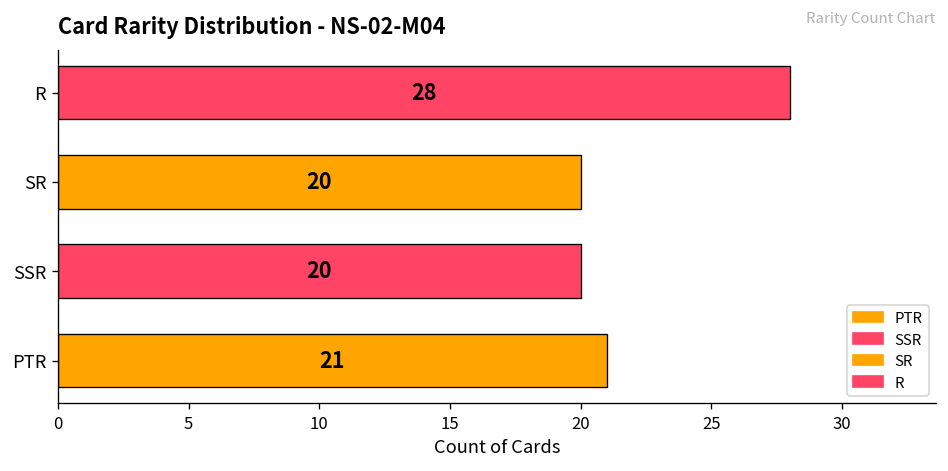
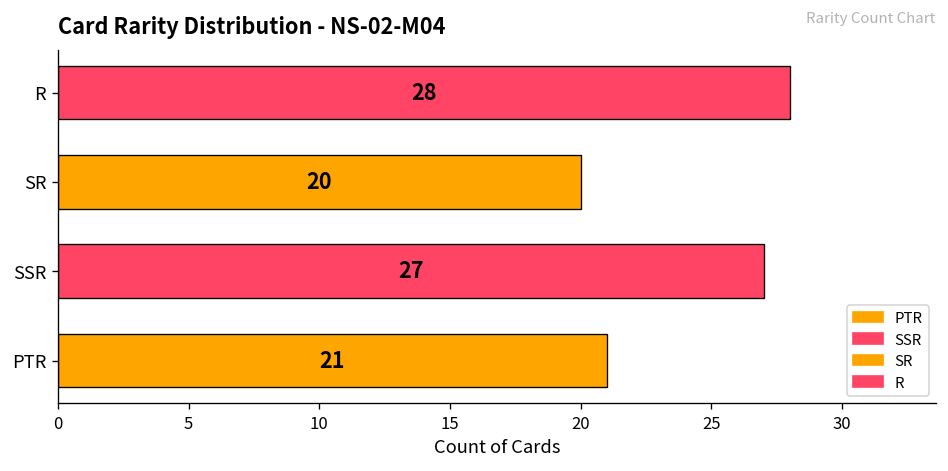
SSR: 20 -> 27
